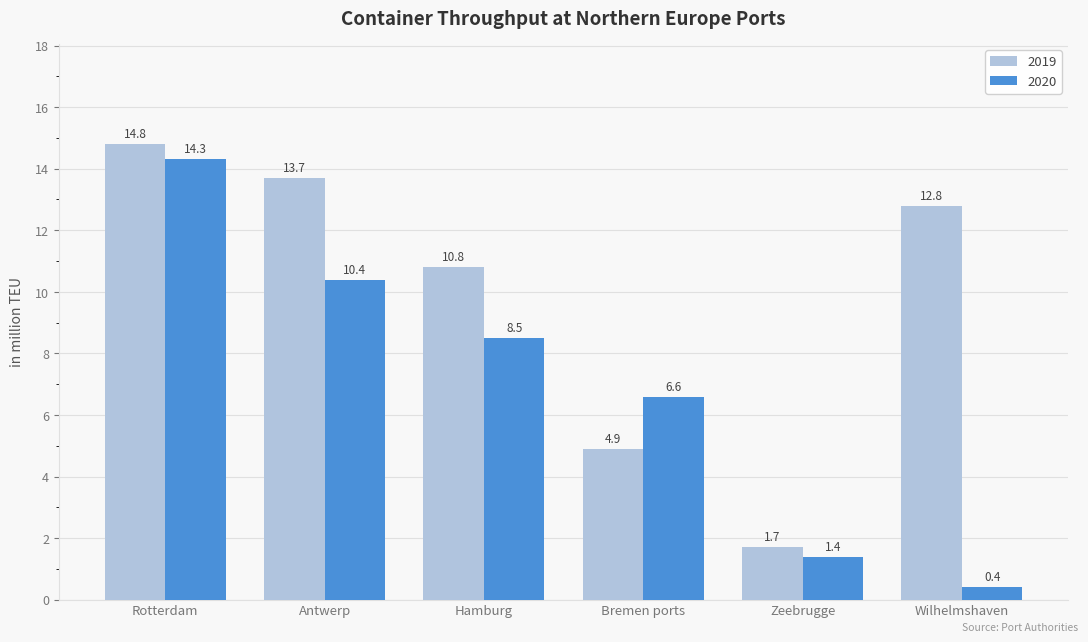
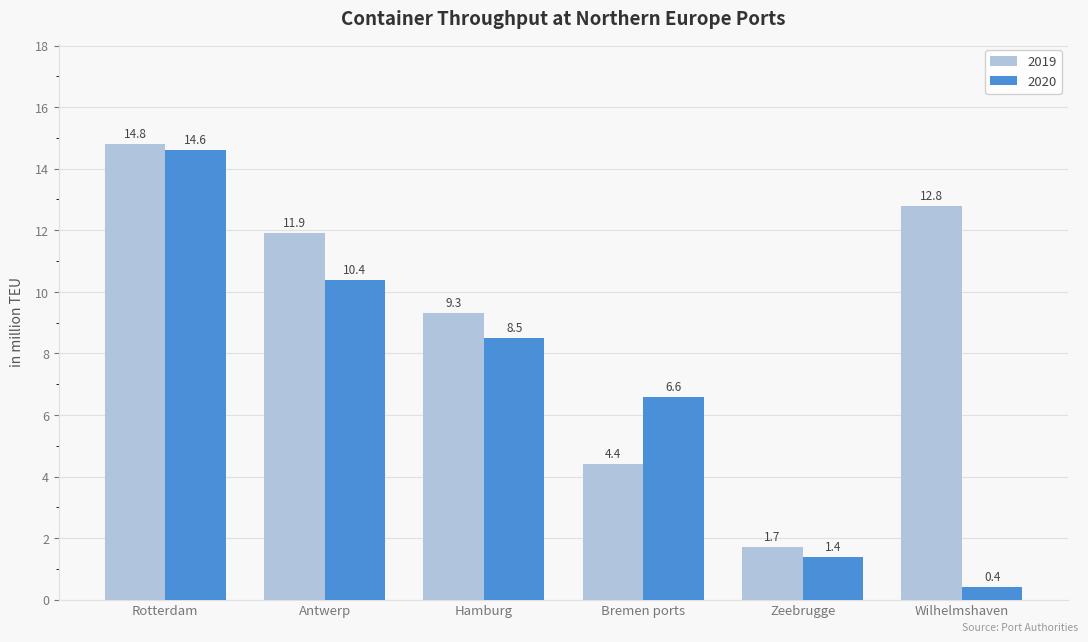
2020, Rotterdam: 14.3 -> 14.6
2019, Antwerp: 13.7 -> 11.9
2019, Hamburg: 10.8 -> 9.3
2019, Bremen ports: 4.9 -> 4.4
